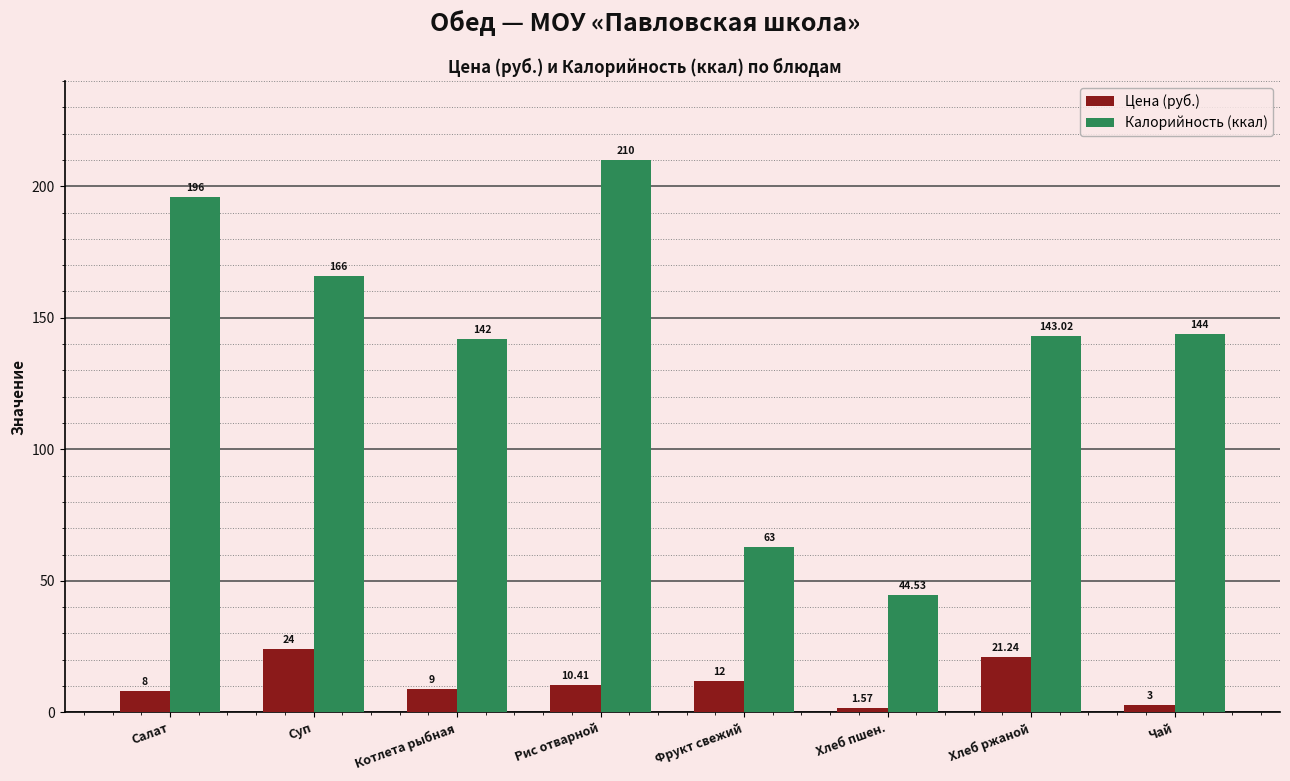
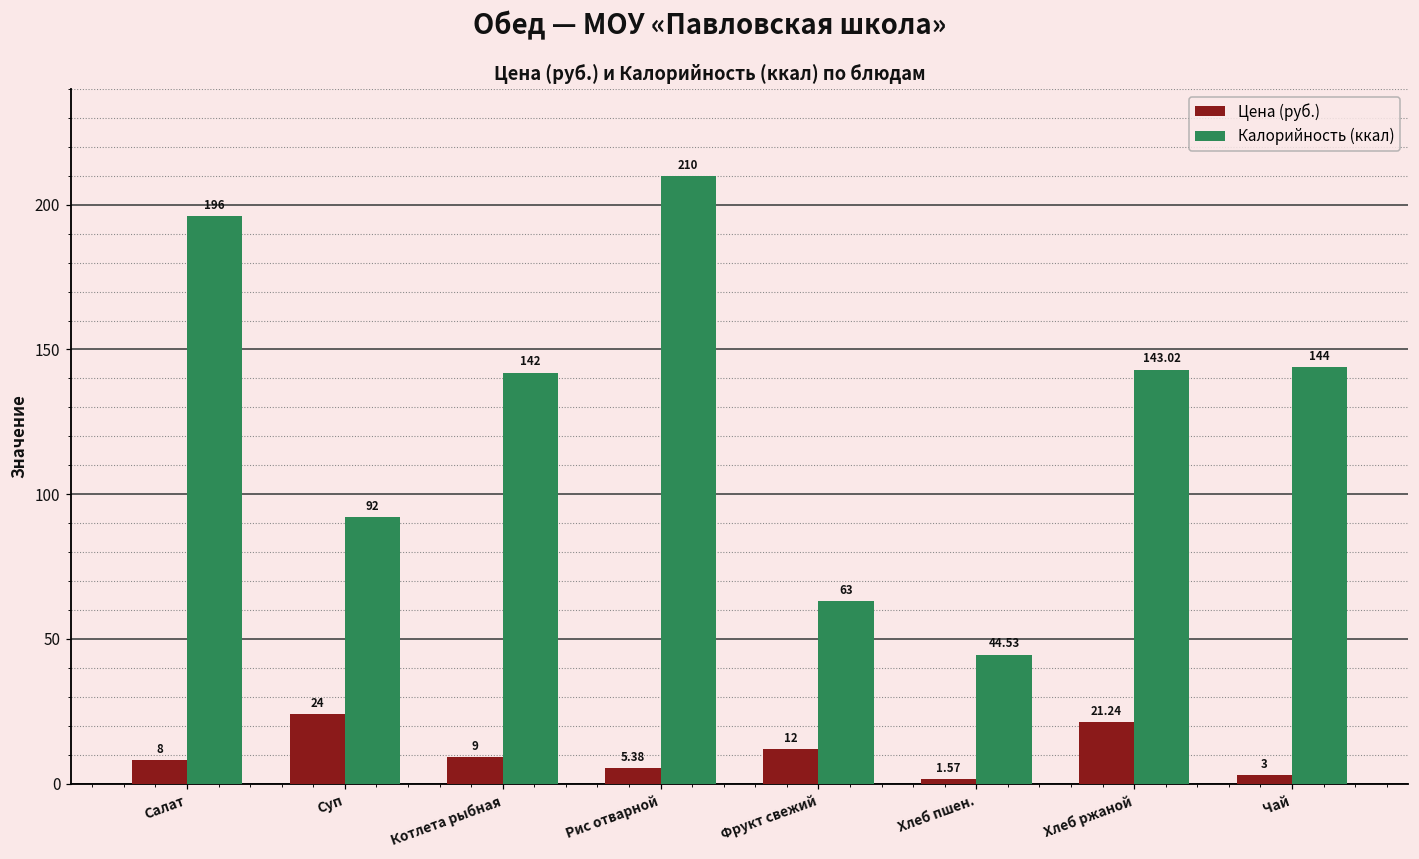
Калорийность (ккал), Суп: 166 -> 92
Цена (руб.), Рис отварной: 10.41 -> 5.38
